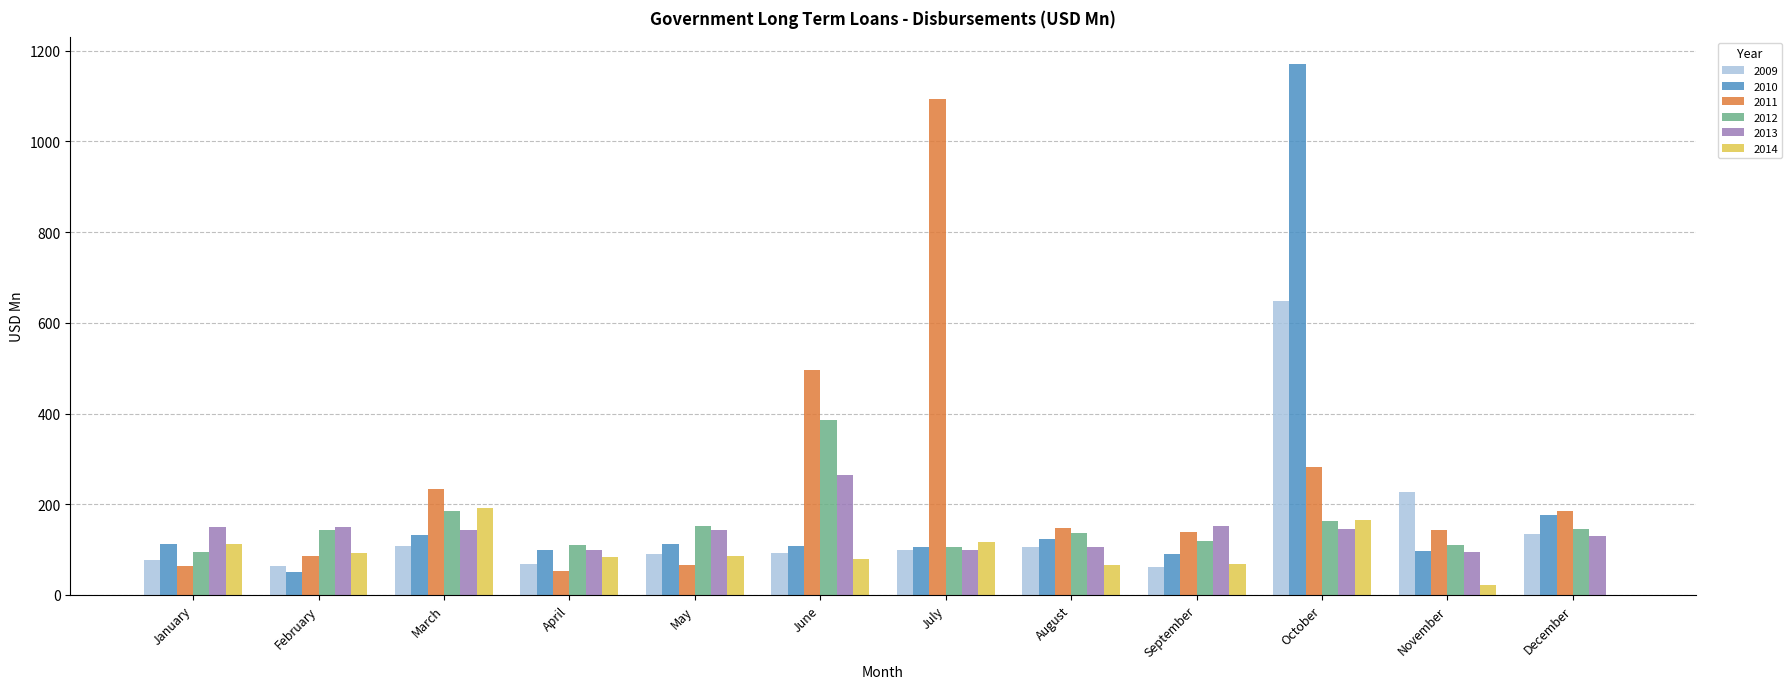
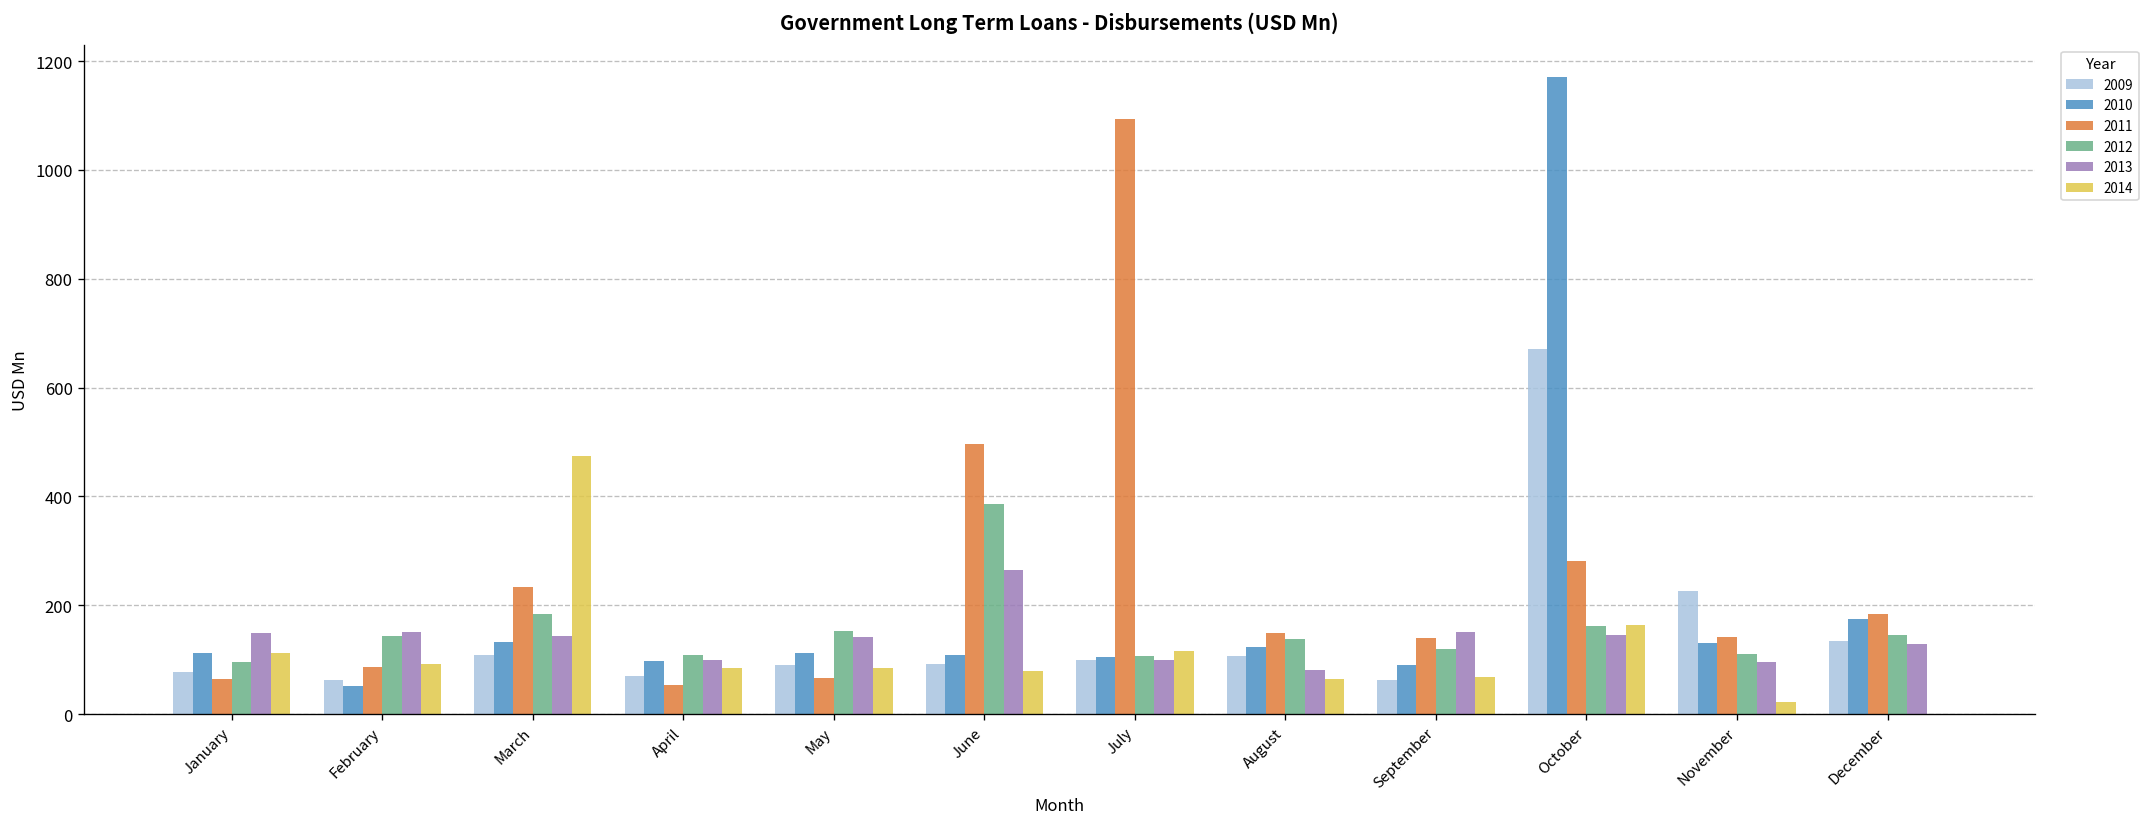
2014, March: 190 -> 470
2013, August: 110 -> 80
2009, October: 650 -> 670
2010, November: 100 -> 130
